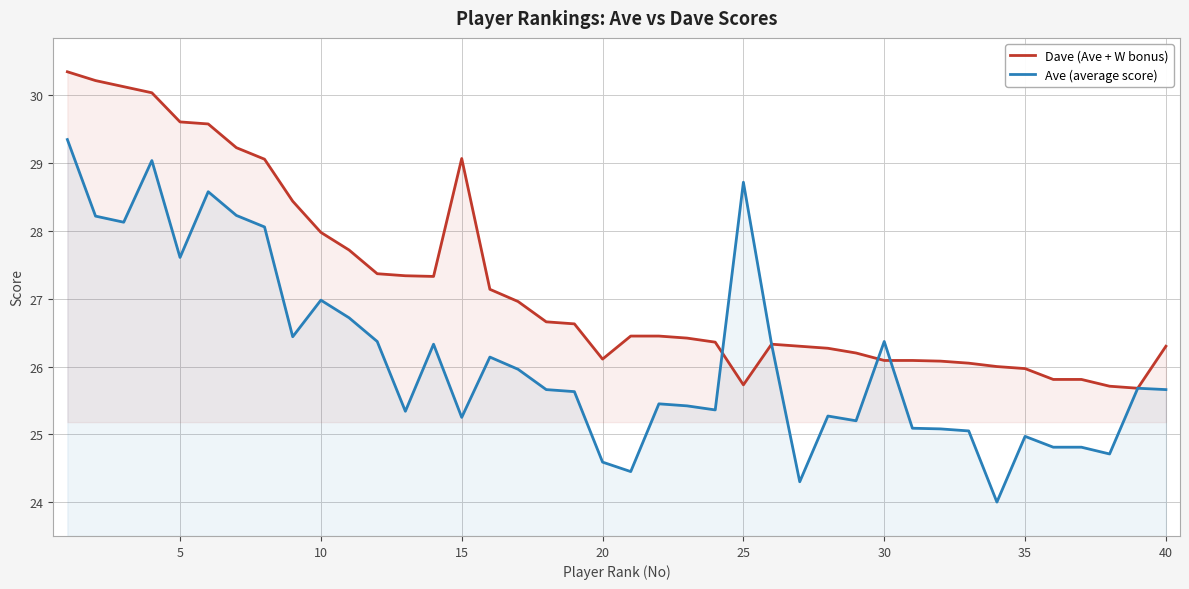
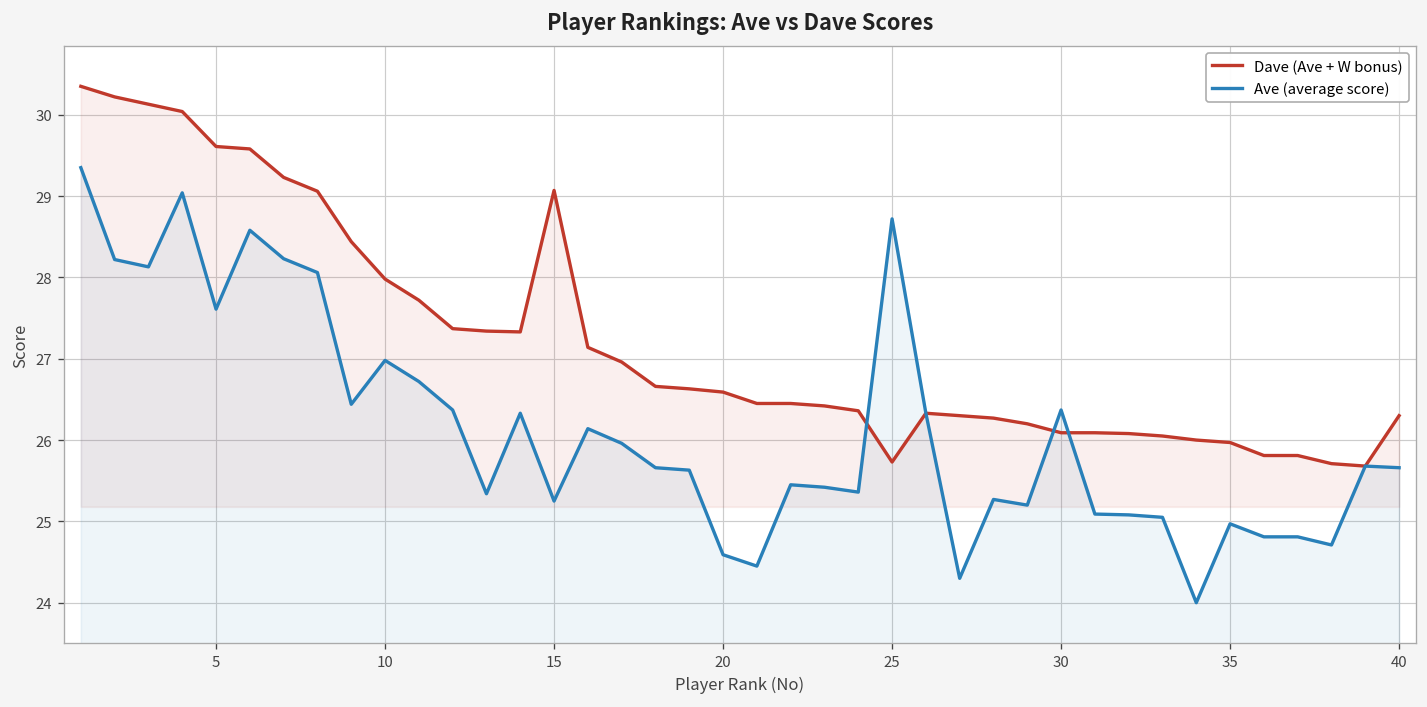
Dave (Ave + W bonus), 20: 26.1 -> 26.6
